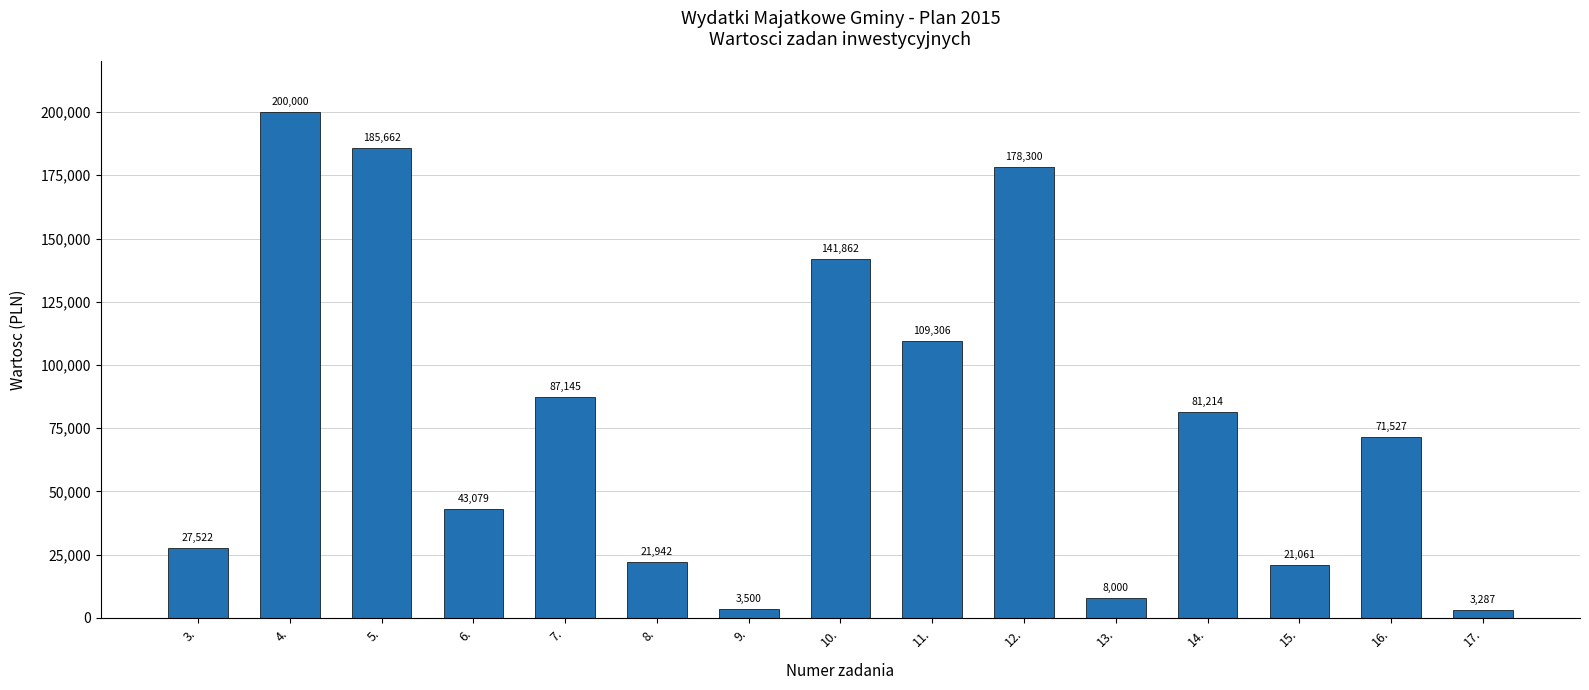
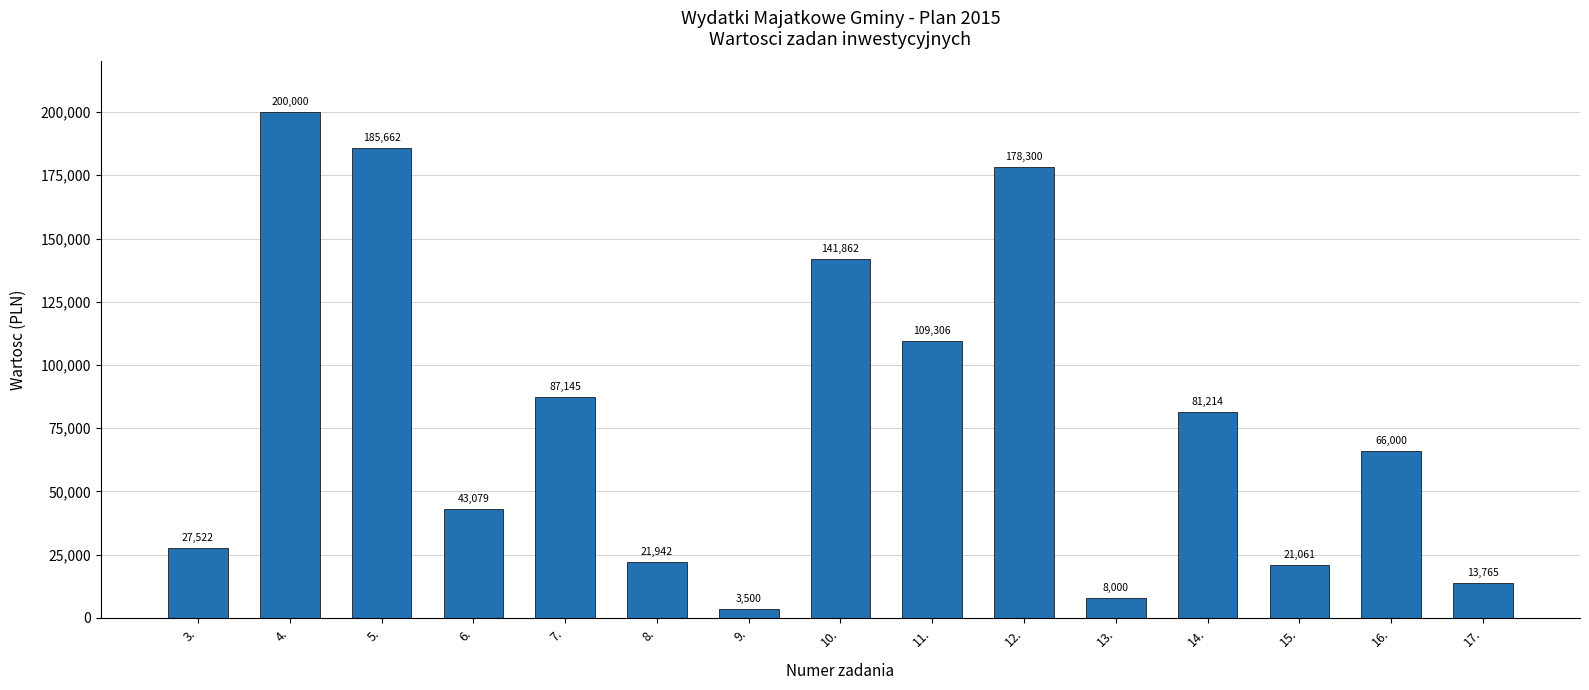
16.: 71,527 -> 66,000
17.: 3,287 -> 13,765
